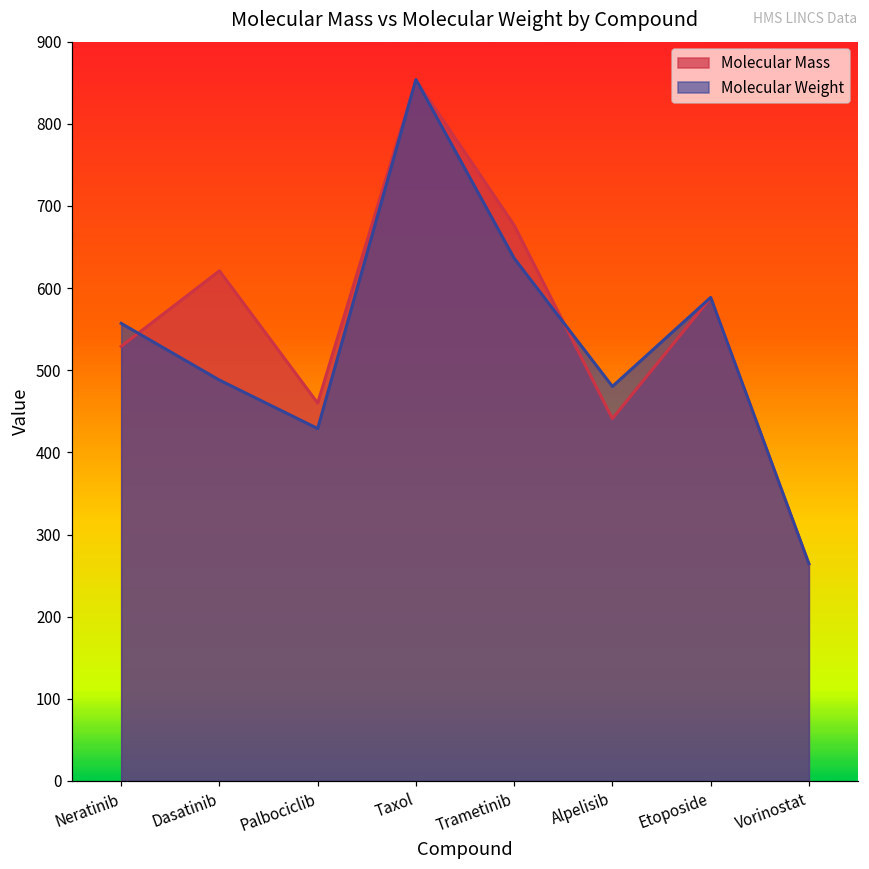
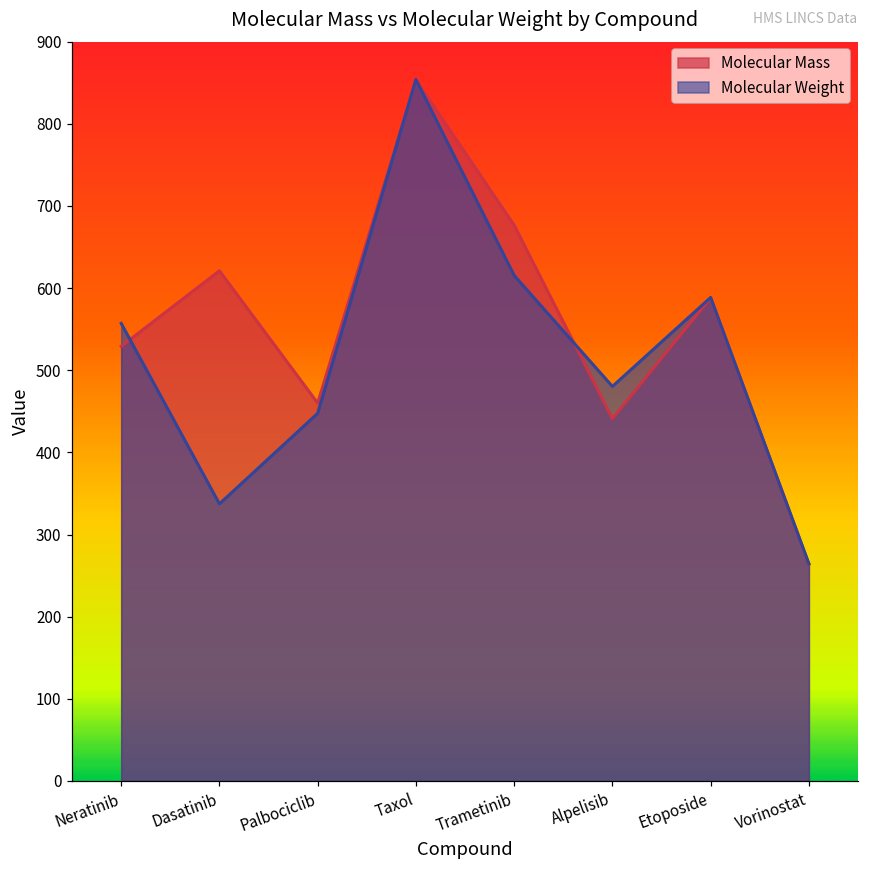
Molecular Weight, Dasatinib: 490 -> 340
Molecular Weight, Palbociclib: 430 -> 450
Molecular Weight, Trametinib: 640 -> 620
